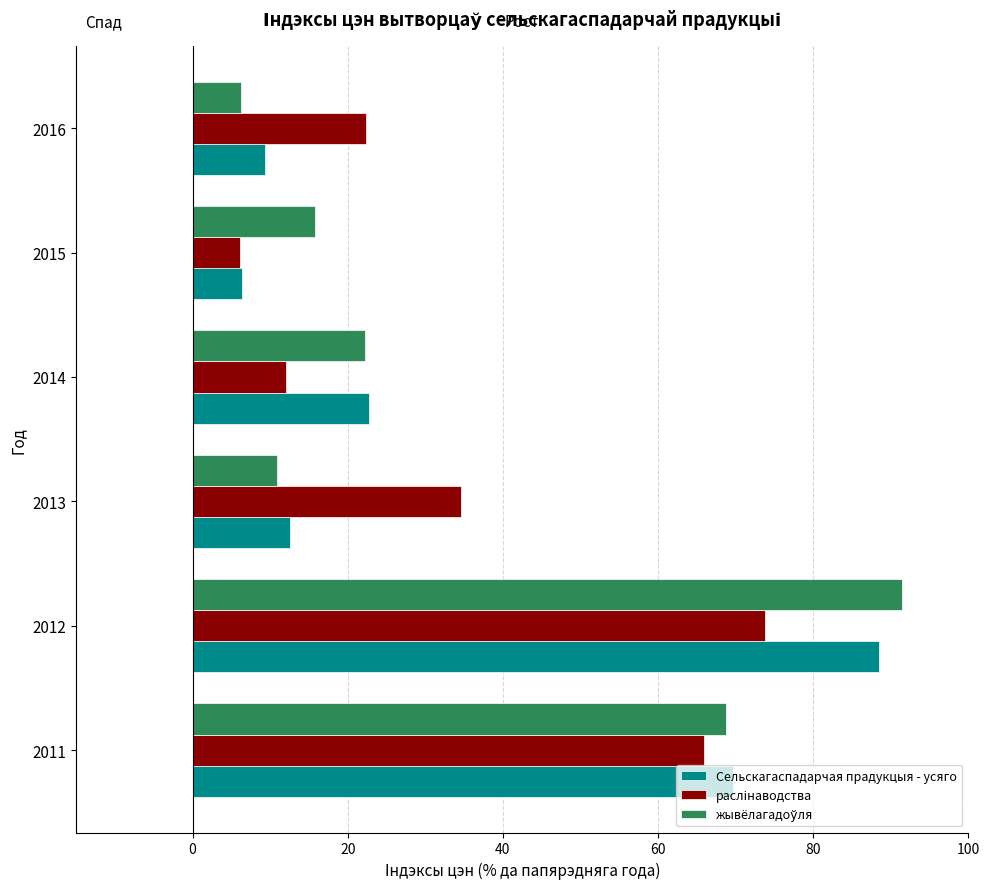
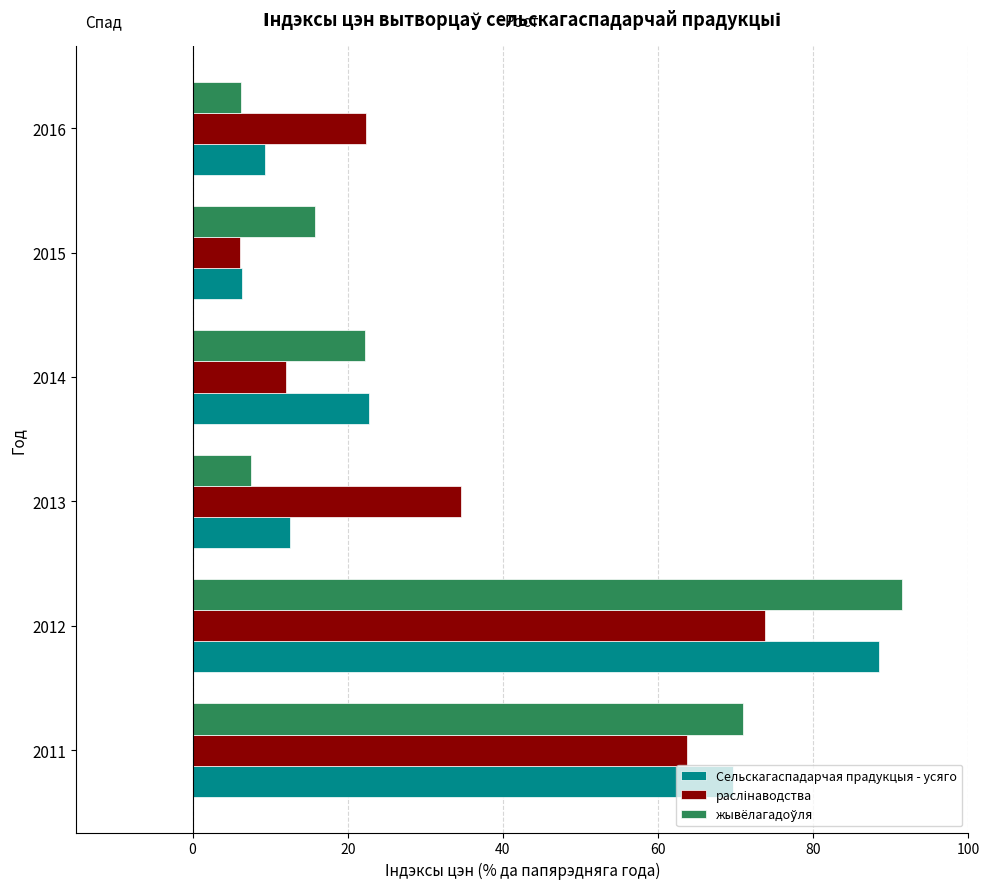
жывёлагадоўля, 2013: 11 -> 8
жывёлагадоўля, 2011: 69 -> 71
раслінаводства, 2011: 66 -> 64
